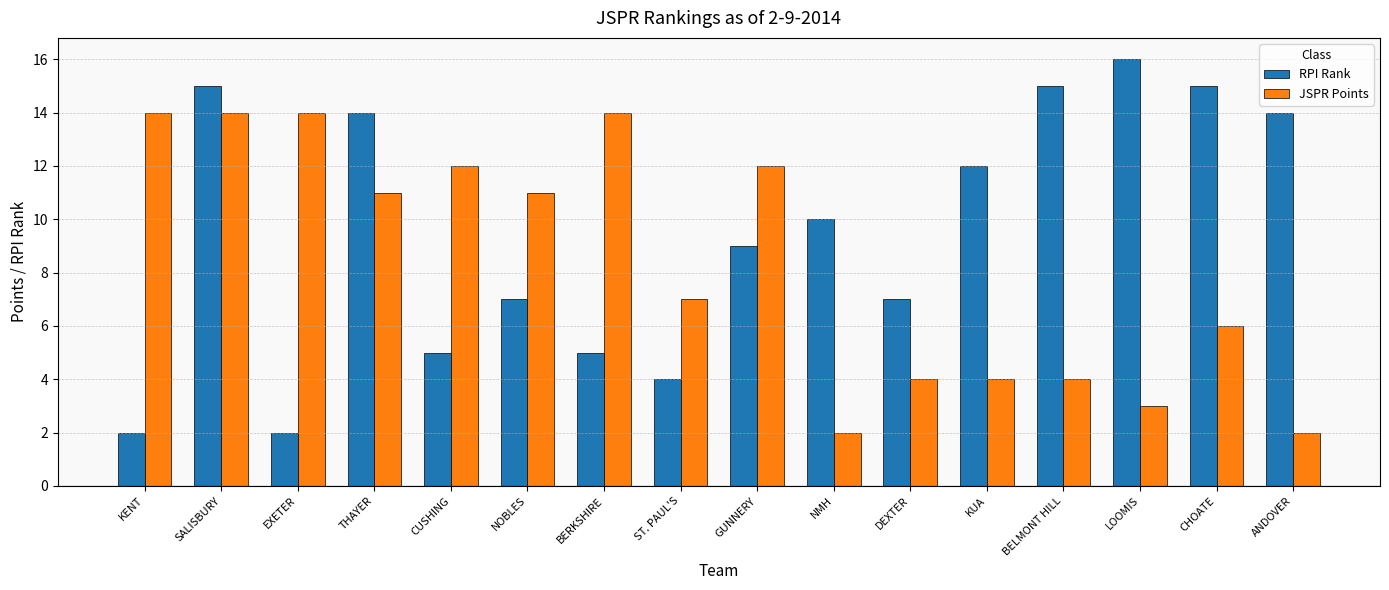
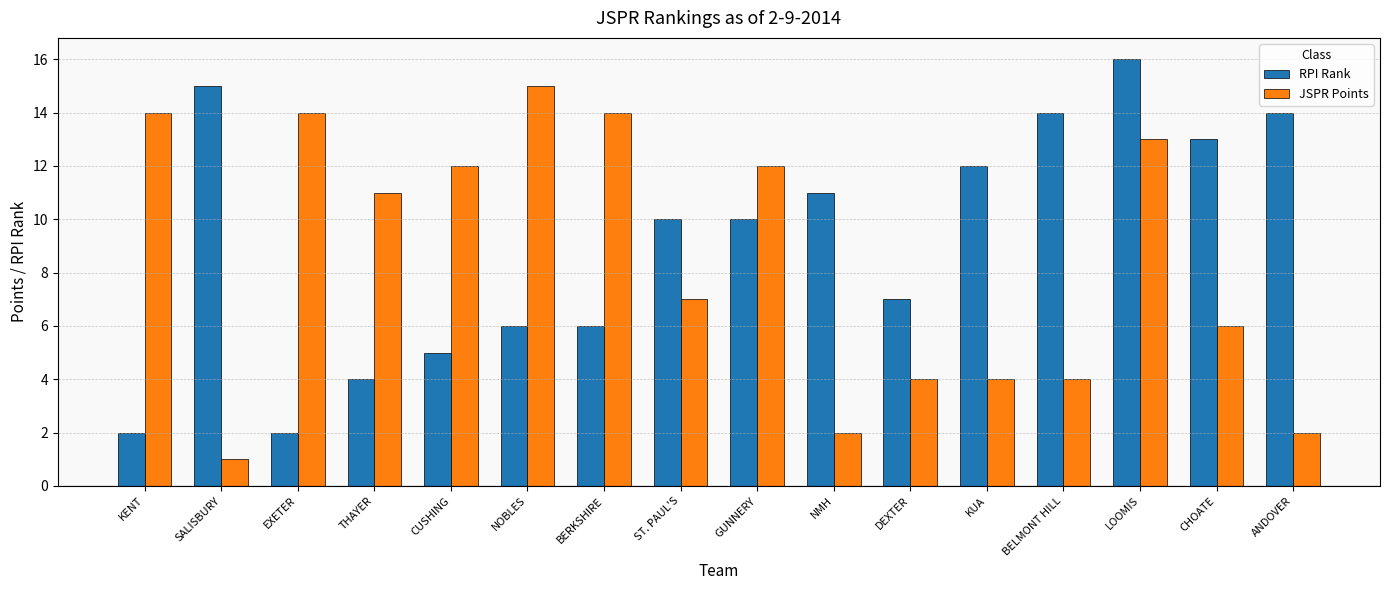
JSPR Points, SALISBURY: 14 -> 1
RPI Rank, THAYER: 14 -> 4
RPI Rank, NOBLES: 7 -> 6
JSPR Points, NOBLES: 11 -> 15
RPI Rank, BERKSHIRE: 5 -> 6
RPI Rank, ST. PAUL'S: 4 -> 10
RPI Rank, GUNNERY: 9 -> 10
RPI Rank, NMH: 10 -> 11
RPI Rank, BELMONT HILL: 15 -> 14
JSPR Points, LOOMIS: 3 -> 13
RPI Rank, CHOATE: 15 -> 13
